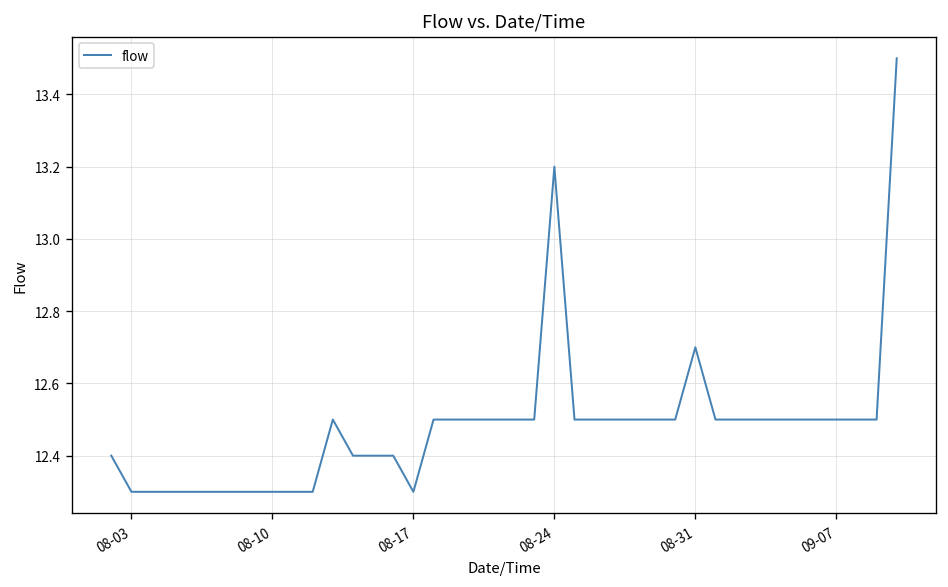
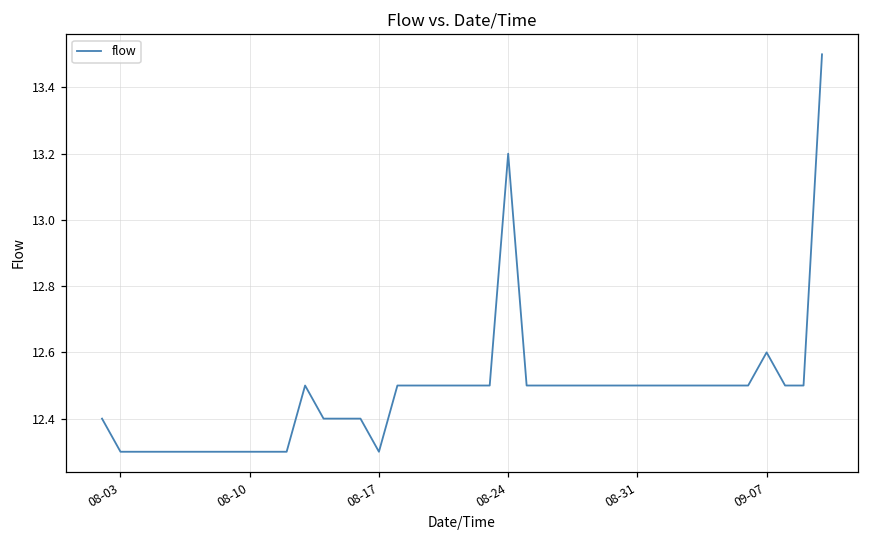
08-31: 12.7 -> 12.5
09-07: 12.5 -> 12.6
